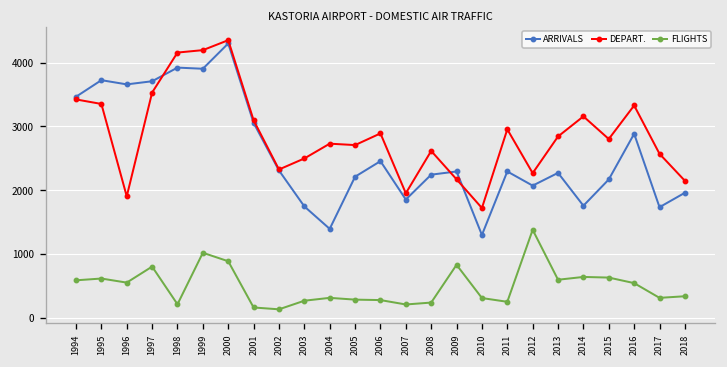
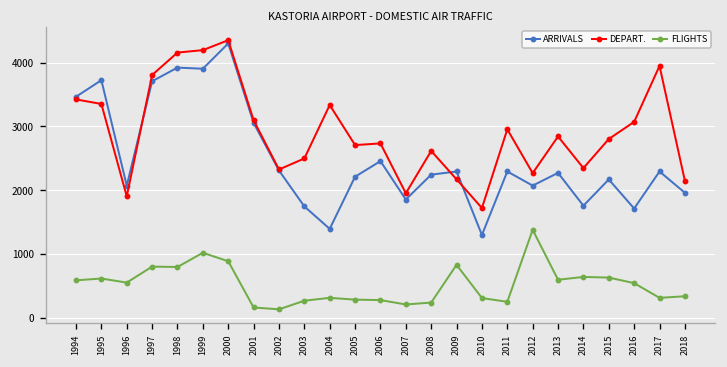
ARRIVALS, 1996: 3700 -> 2100
DEPART., 1997: 3500 -> 3800
FLIGHTS, 1998: 200 -> 800
DEPART., 2004: 2700 -> 3300
DEPART., 2006: 2900 -> 2700
DEPART., 2014: 3200 -> 2300
ARRIVALS, 2016: 2900 -> 1700
DEPART., 2016: 3300 -> 3100
ARRIVALS, 2017: 1700 -> 2300
DEPART., 2017: 2600 -> 3900
